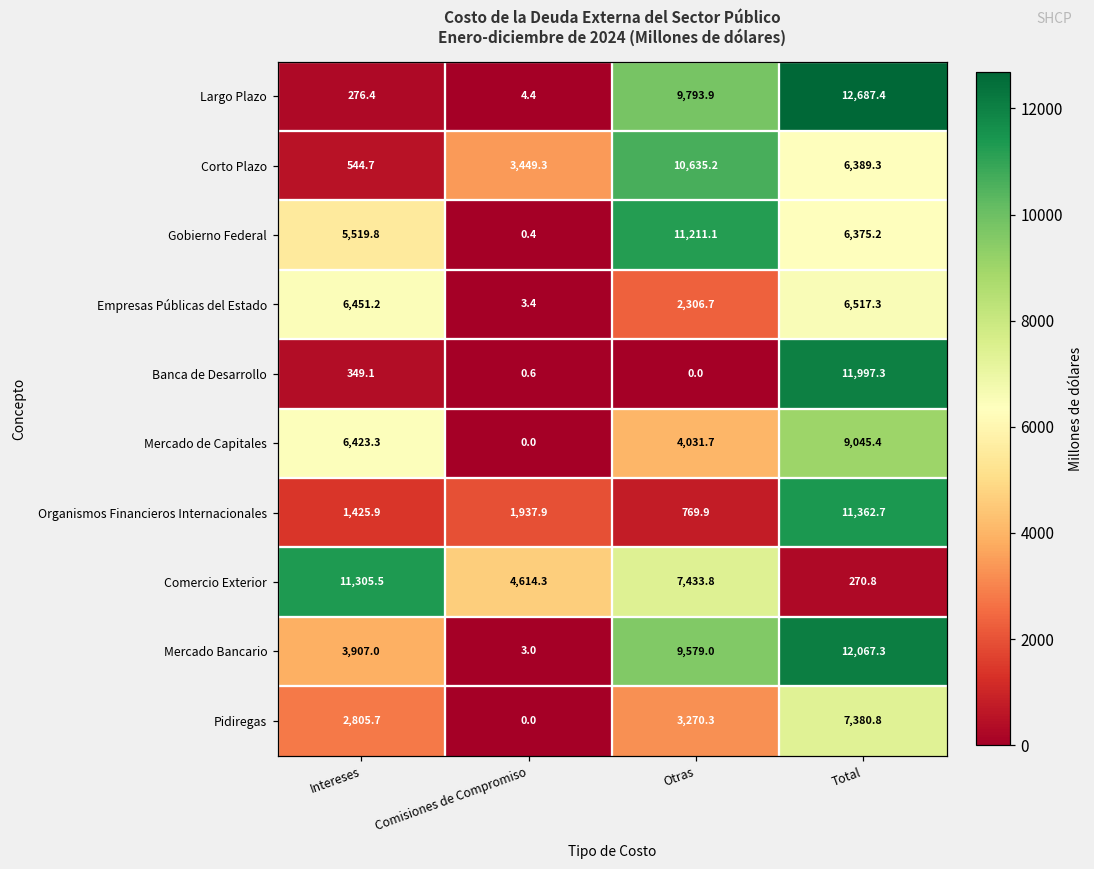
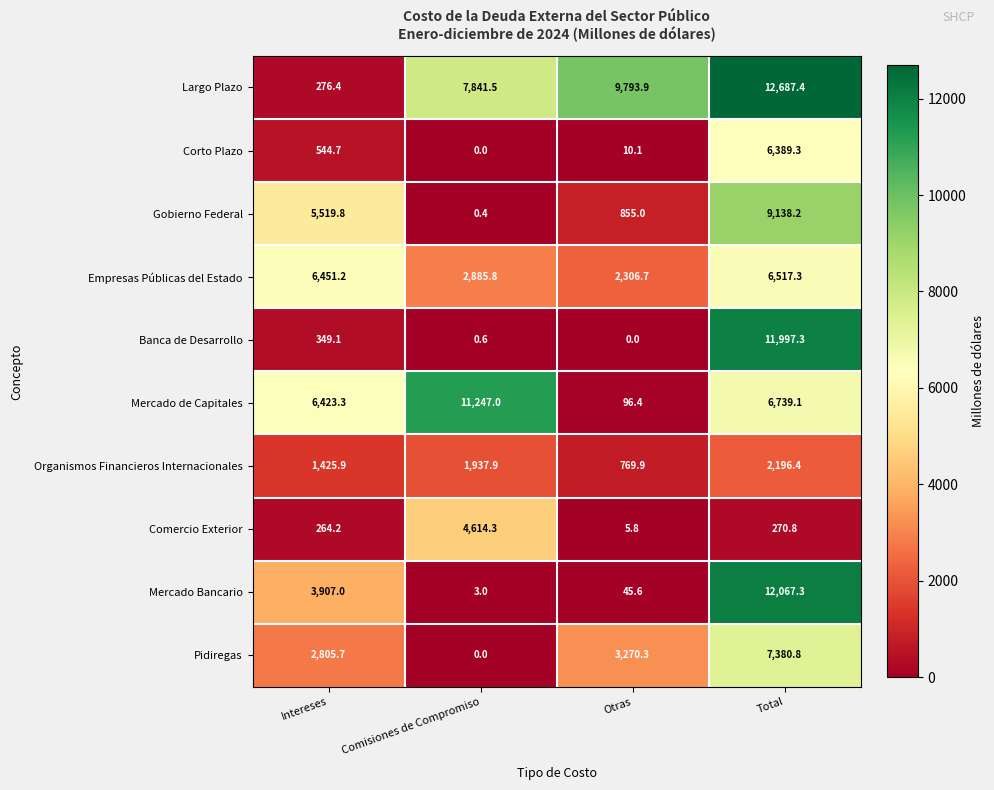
Largo Plazo, Comisiones de Compromiso: 4.4 -> 7,841.5
Corto Plazo, Comisiones de Compromiso: 3,449.3 -> 0.0
Corto Plazo, Otras: 10,635.2 -> 10.1
Gobierno Federal, Otras: 11,211.1 -> 855.0
Gobierno Federal, Total: 6,375.2 -> 9,138.2
Empresas Públicas del Estado, Comisiones de Compromiso: 3.4 -> 2,885.8
Mercado de Capitales, Comisiones de Compromiso: 0.0 -> 11,247.0
Mercado de Capitales, Otras: 4,031.7 -> 96.4
Mercado de Capitales, Total: 9,045.4 -> 6,739.1
Organismos Financieros Internacionales, Total: 11,362.7 -> 2,196.4
Comercio Exterior, Intereses: 11,305.5 -> 264.2
Comercio Exterior, Otras: 7,433.8 -> 5.8
Mercado Bancario, Otras: 9,579.0 -> 45.6
